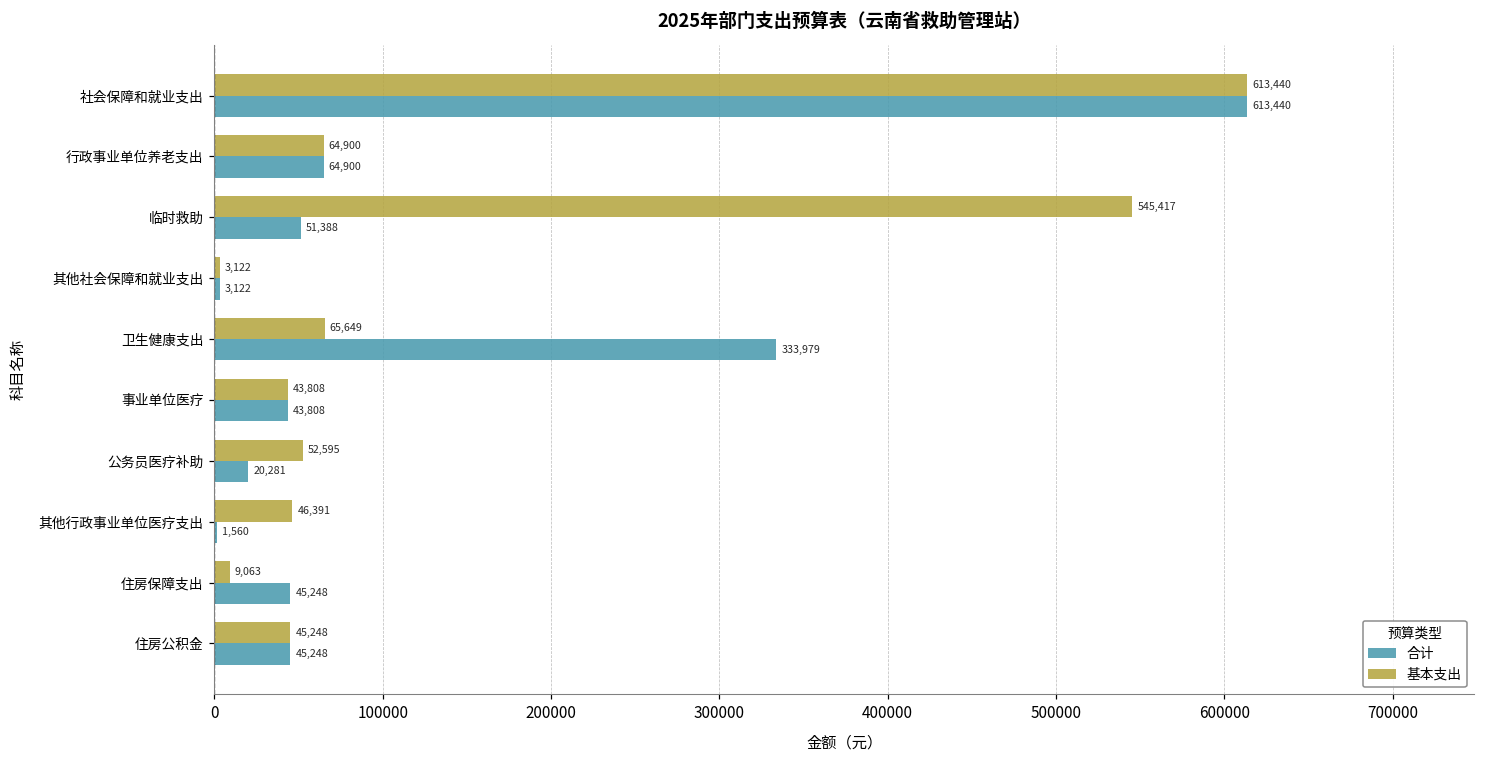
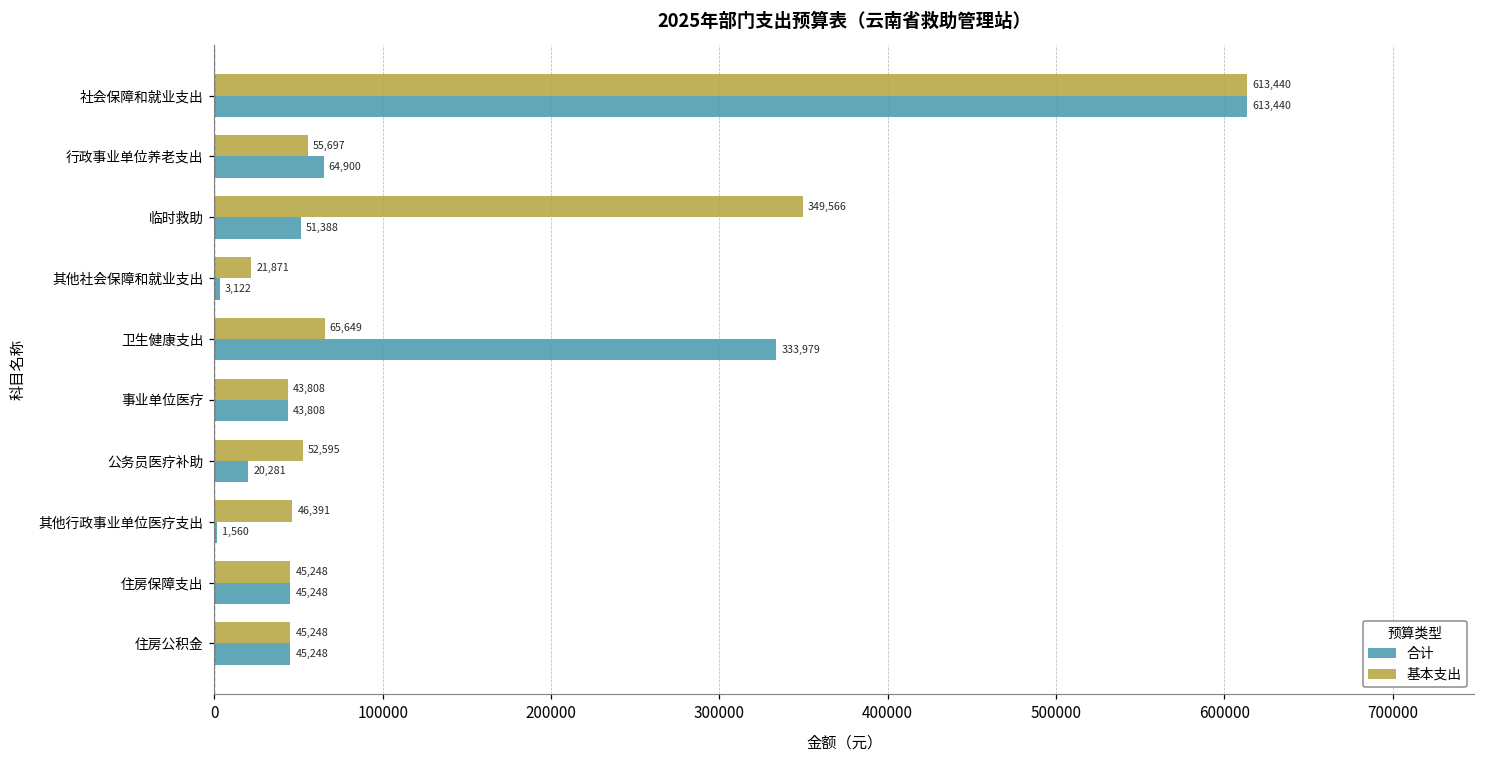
基本支出, 行政事业单位养老支出: 64,900 -> 55,697
基本支出, 临时救助: 545,417 -> 349,566
基本支出, 其他社会保障和就业支出: 3,122 -> 21,871
基本支出, 住房保障支出: 9,063 -> 45,248
